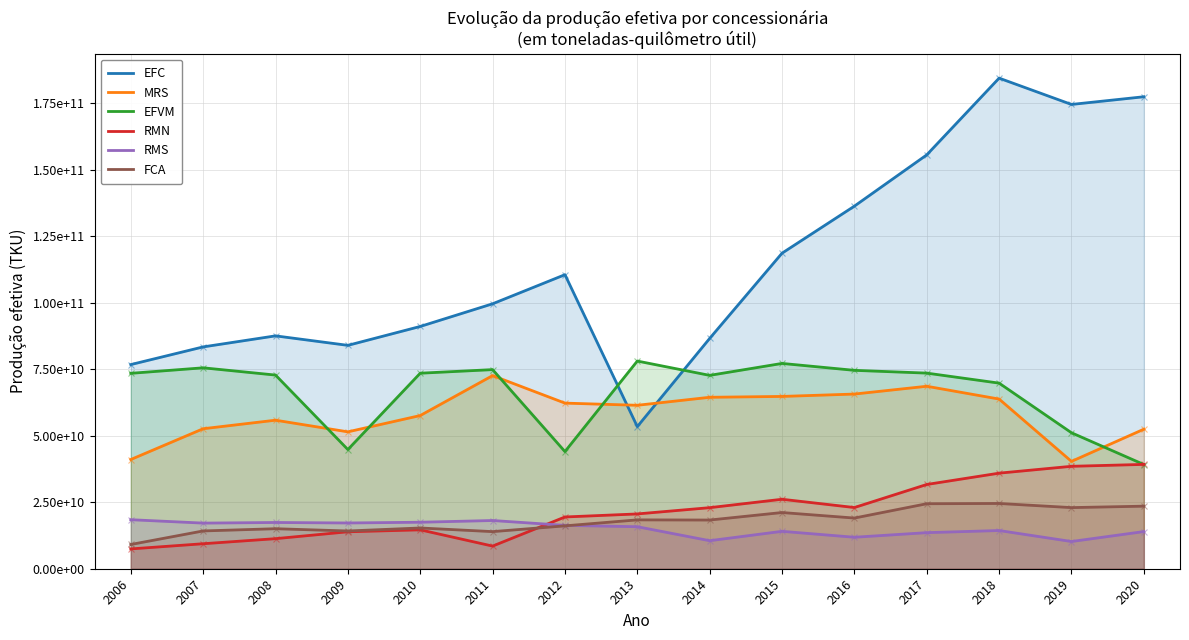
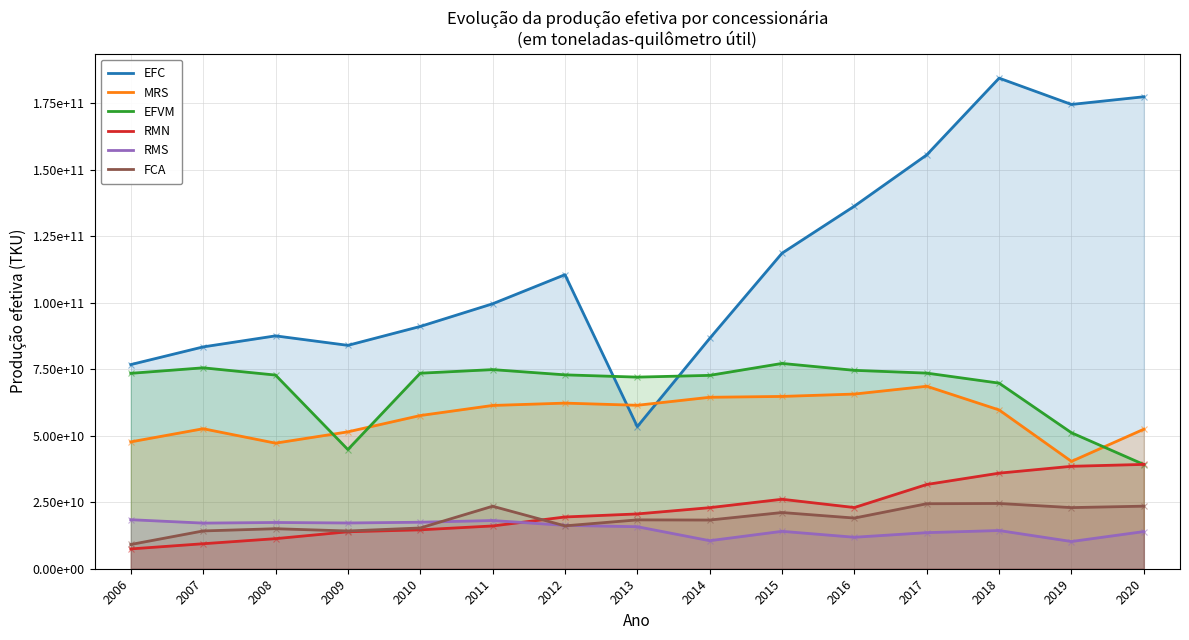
MRS, 2006: 41000000000 -> 48000000000
MRS, 2008: 56000000000 -> 47000000000
MRS, 2011: 73000000000 -> 61000000000
RMN, 2011: 9000000000 -> 16000000000
FCA, 2011: 14000000000 -> 23000000000
EFVM, 2012: 44000000000 -> 73000000000
EFVM, 2013: 78000000000 -> 72000000000
MRS, 2018: 64000000000 -> 60000000000
